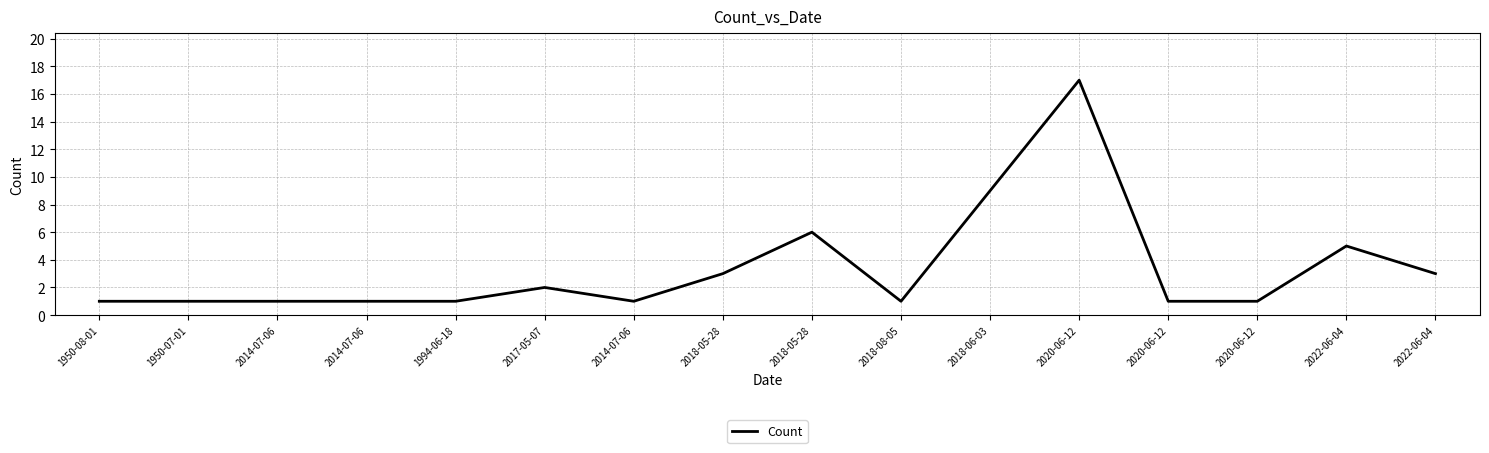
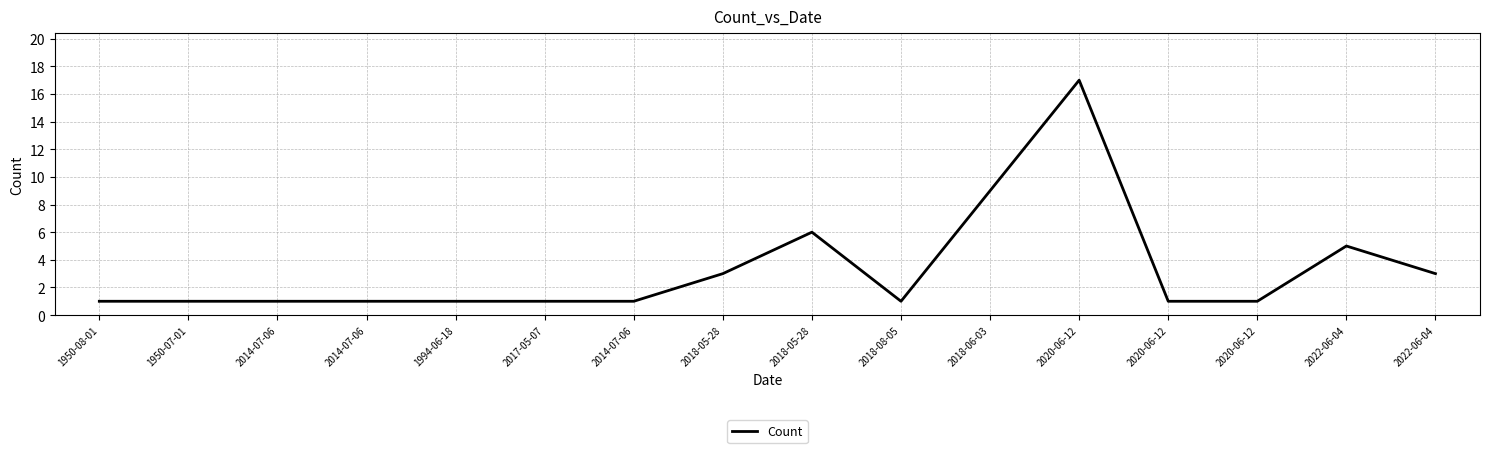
2017-05-07: 2 -> 1
